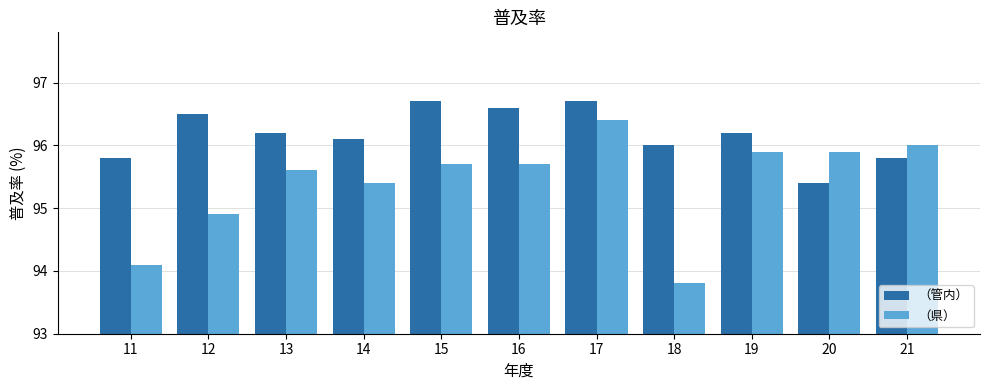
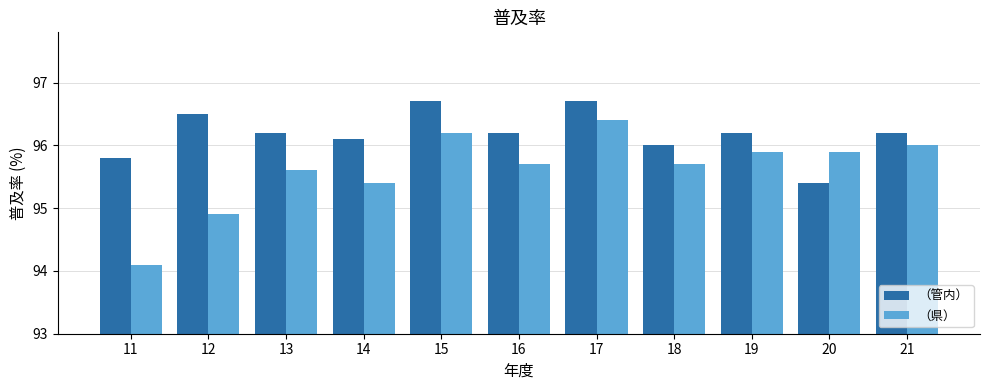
（県）, 15: 95.7 -> 96.2
（管内）, 16: 96.6 -> 96.2
（県）, 18: 93.8 -> 95.7
（管内）, 21: 95.8 -> 96.2
